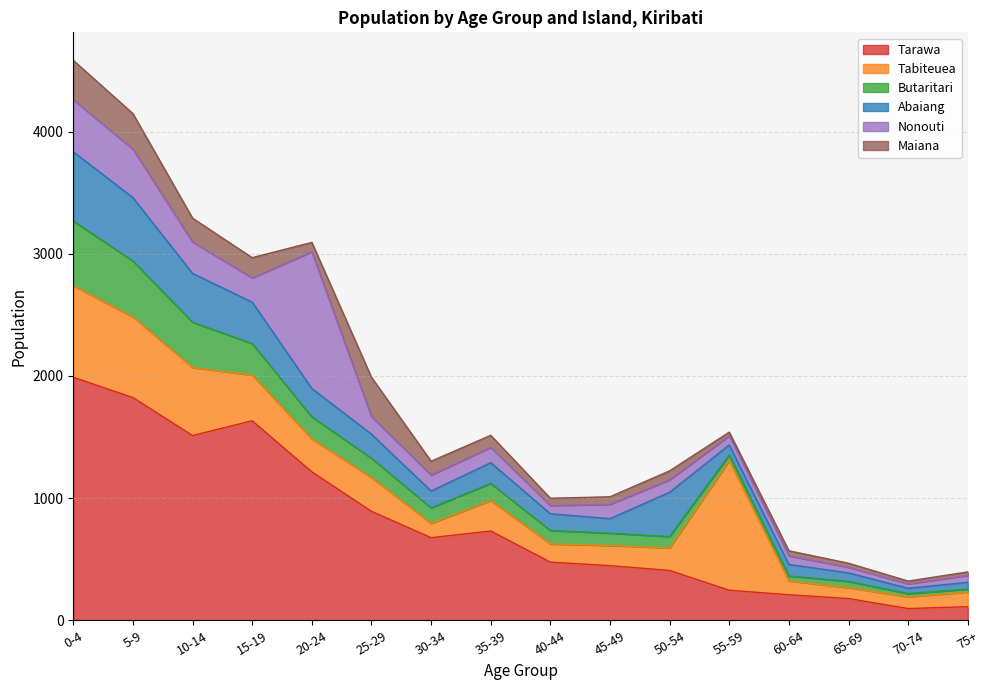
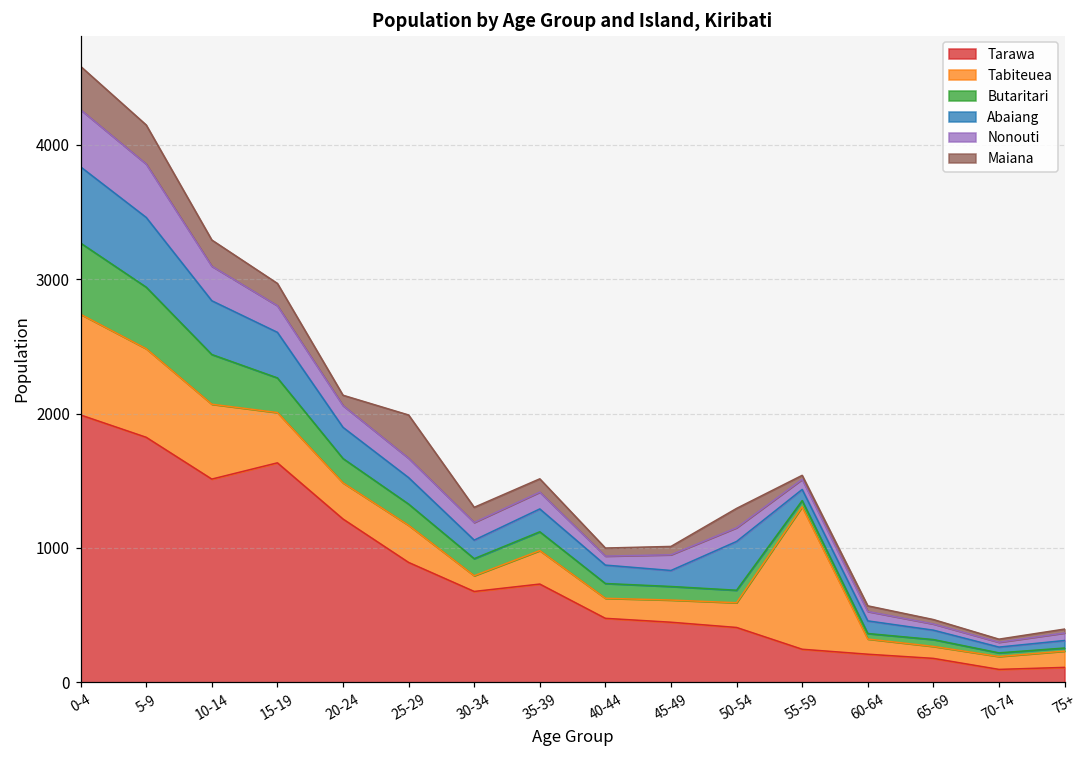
Nonouti, 20-24: 1120 -> 160
Maiana, 50-54: 70 -> 140
